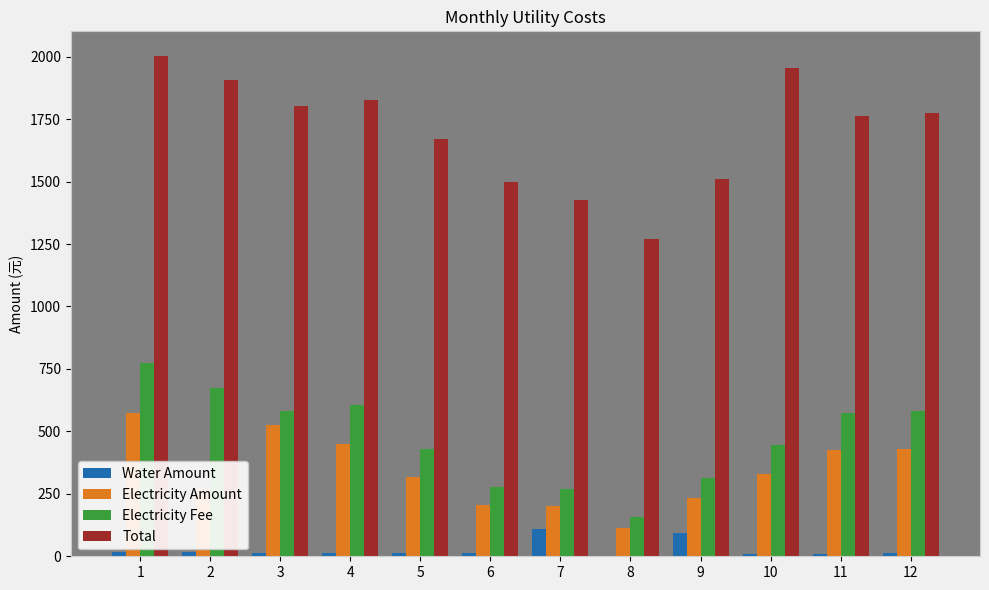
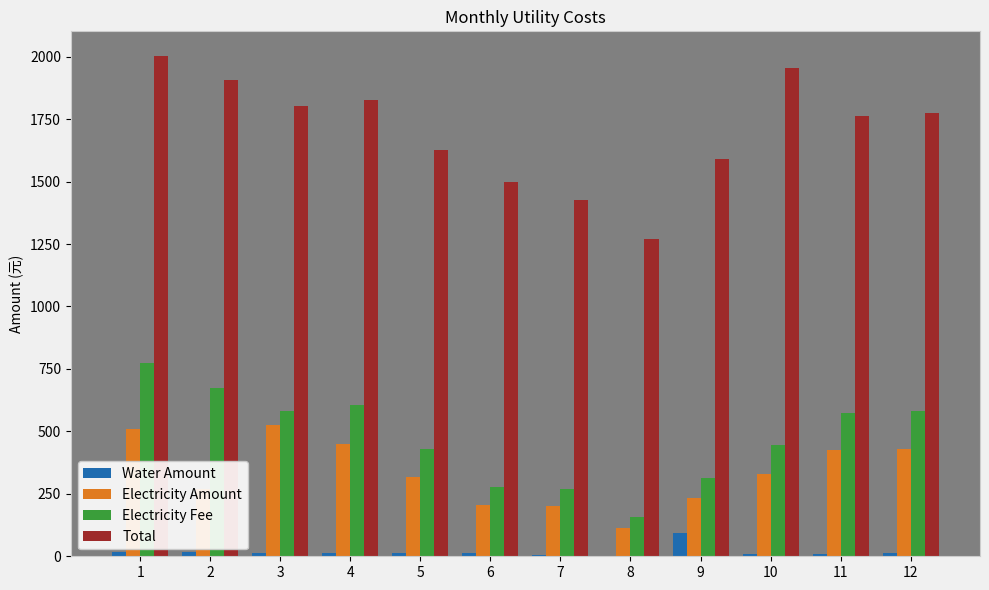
Electricity Amount, 1: 570 -> 510
Total, 5: 1670 -> 1630
Water Amount, 7: 110 -> 10
Total, 9: 1510 -> 1590
